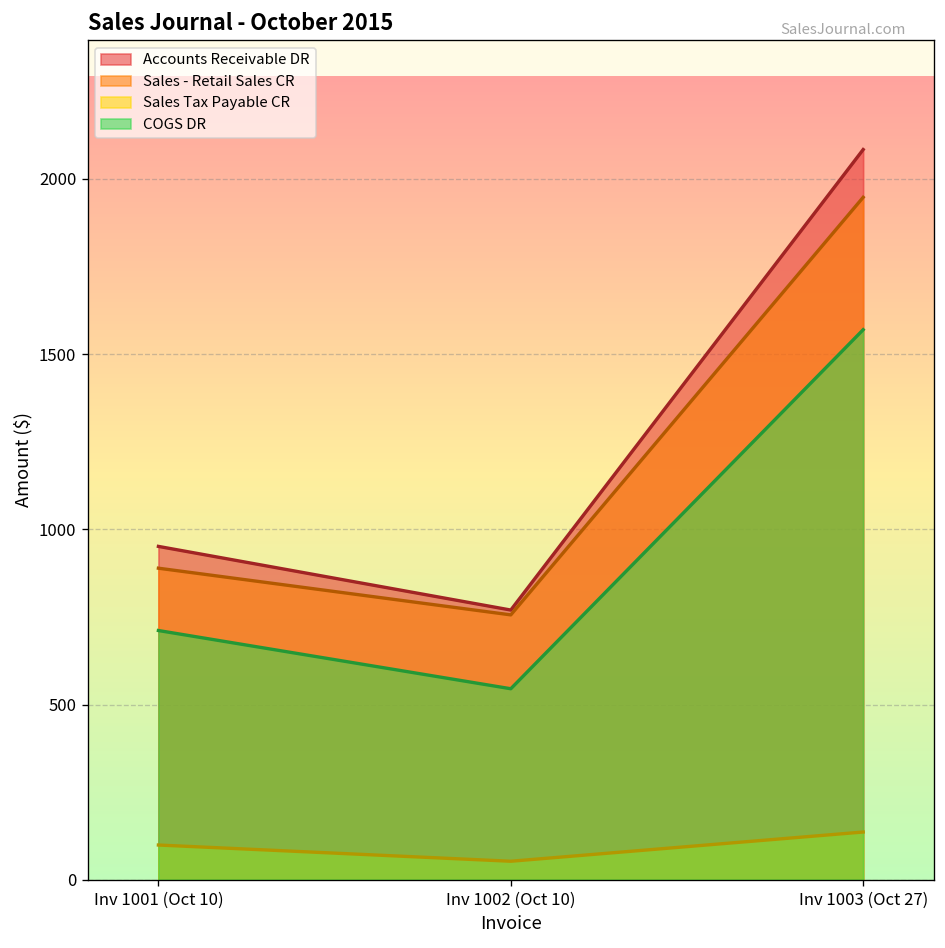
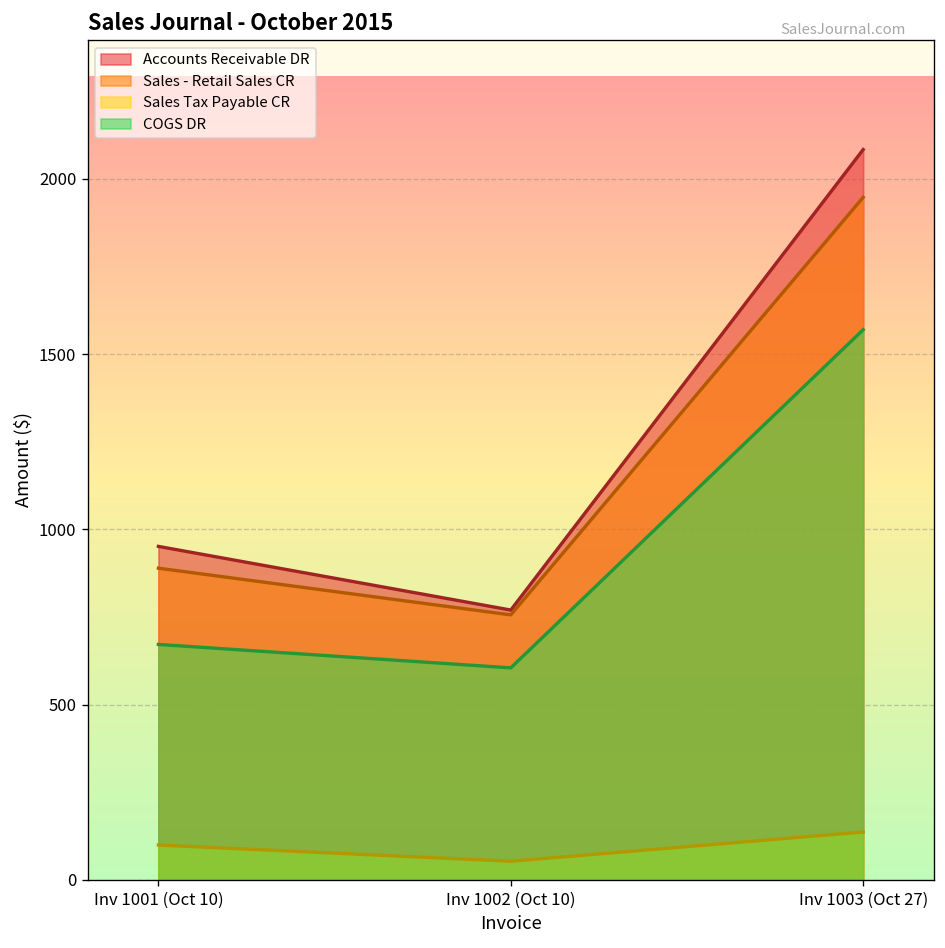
COGS DR, Inv 1001 (Oct 10): 710 -> 670
COGS DR, Inv 1002 (Oct 10): 550 -> 600
